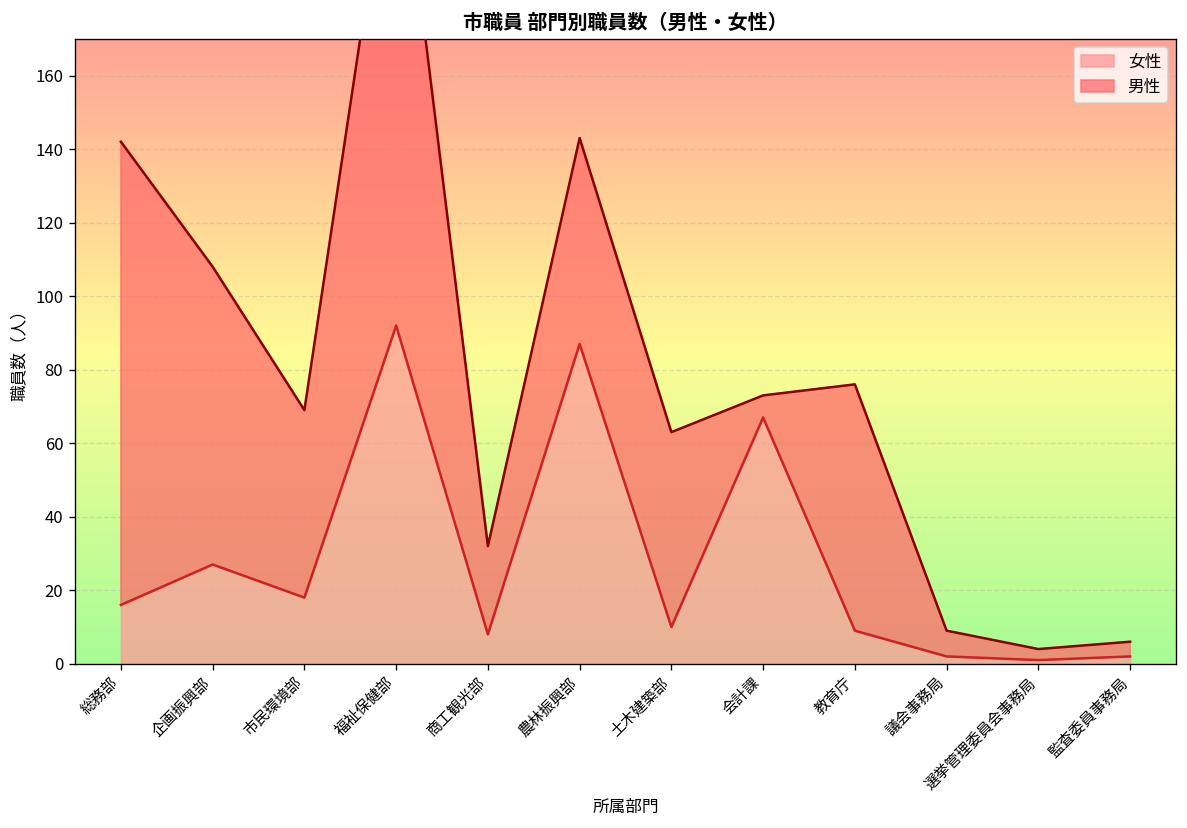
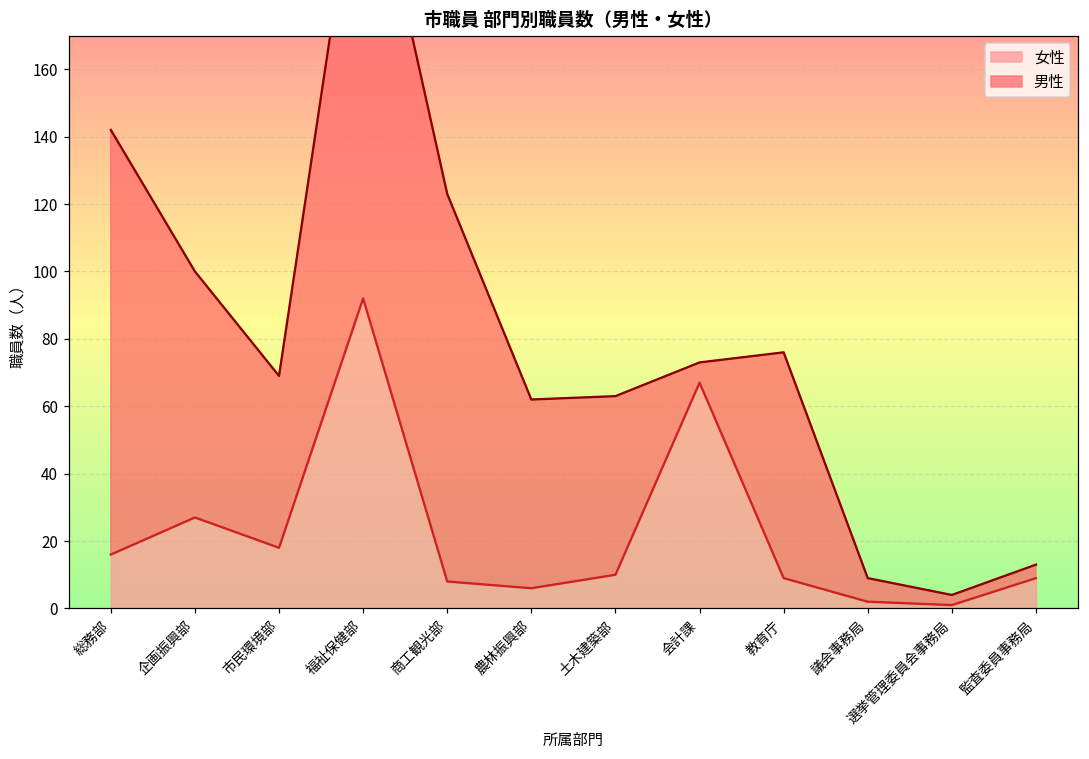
男性, 企画振興部: 81 -> 73
男性, 商工観光部: 24 -> 115
女性, 農林振興部: 87 -> 6
女性, 監査委員事務局: 2 -> 9
